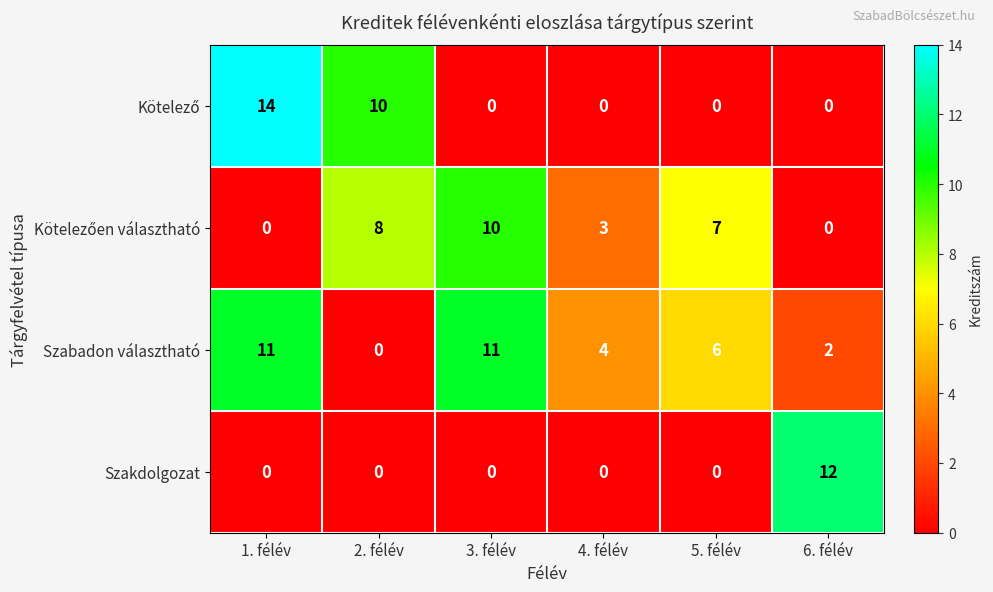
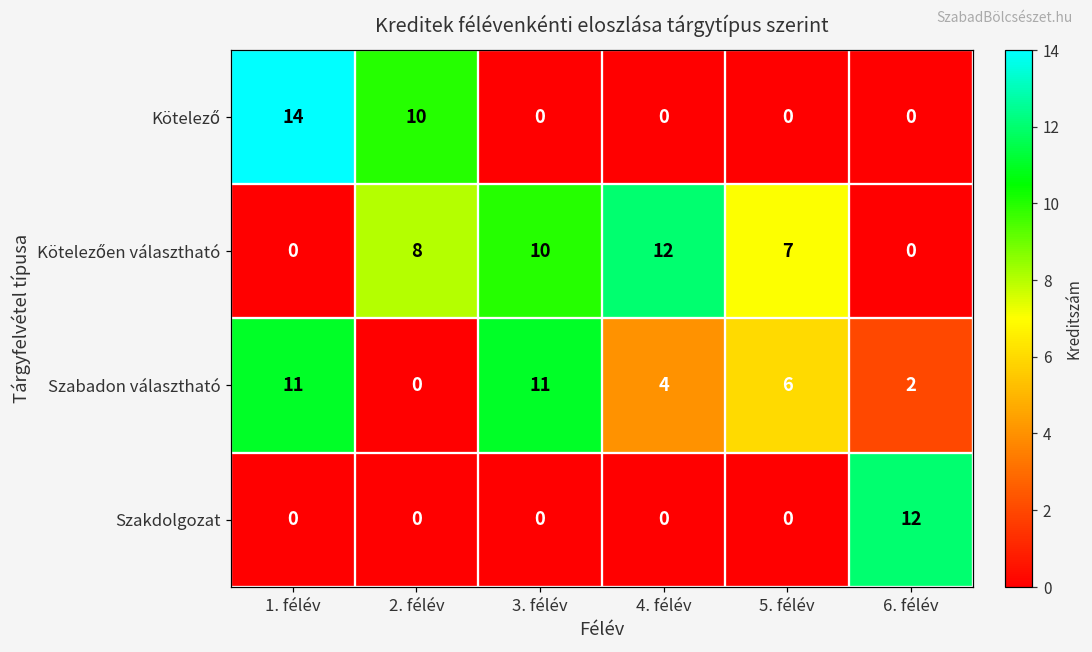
Kötelezően választható, 4. félév: 3 -> 12
